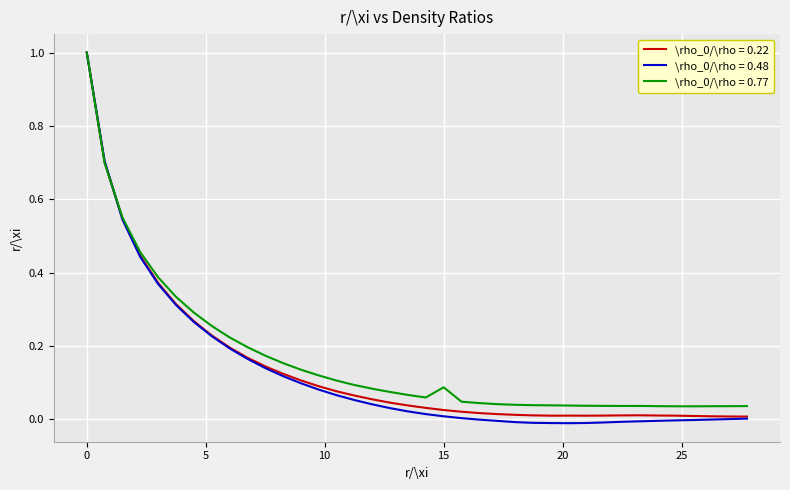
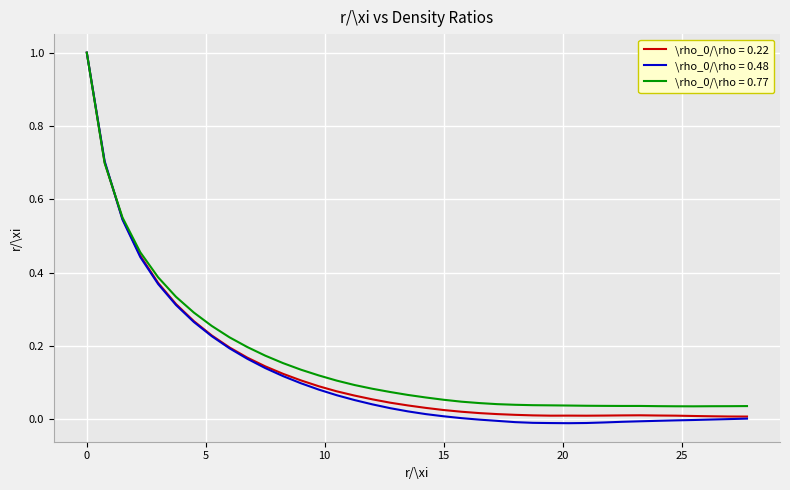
\rho_0/\rho = 0.77, 15: 0.09 -> 0.05
